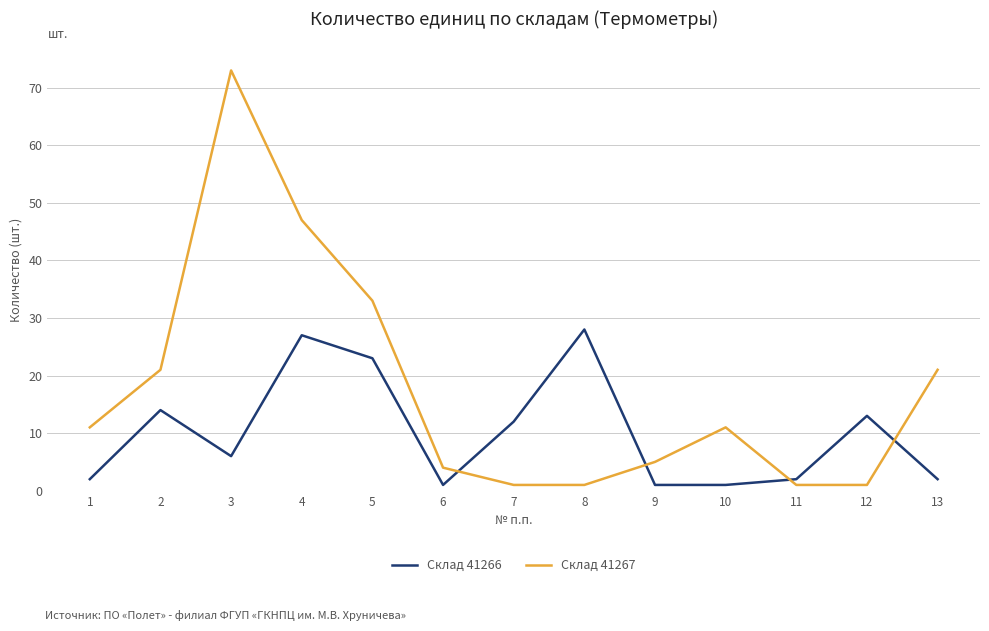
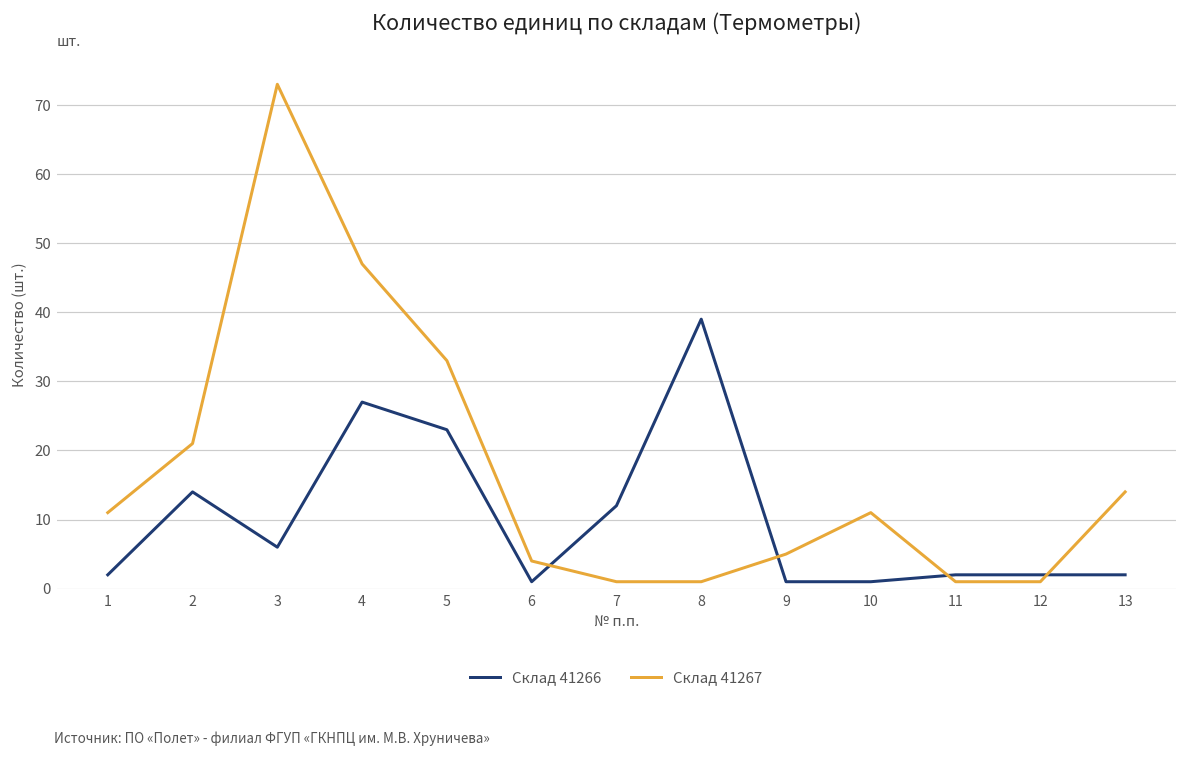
Склад 41266, 8: 28 -> 39
Склад 41266, 12: 13 -> 2
Склад 41267, 13: 21 -> 14
